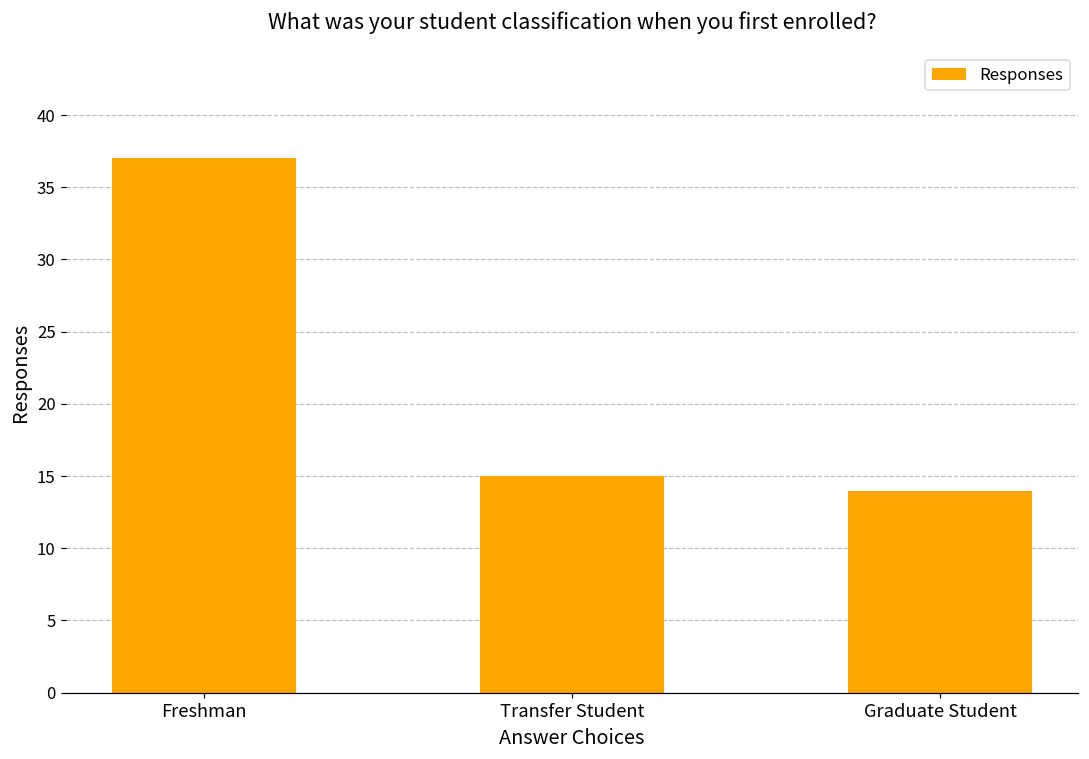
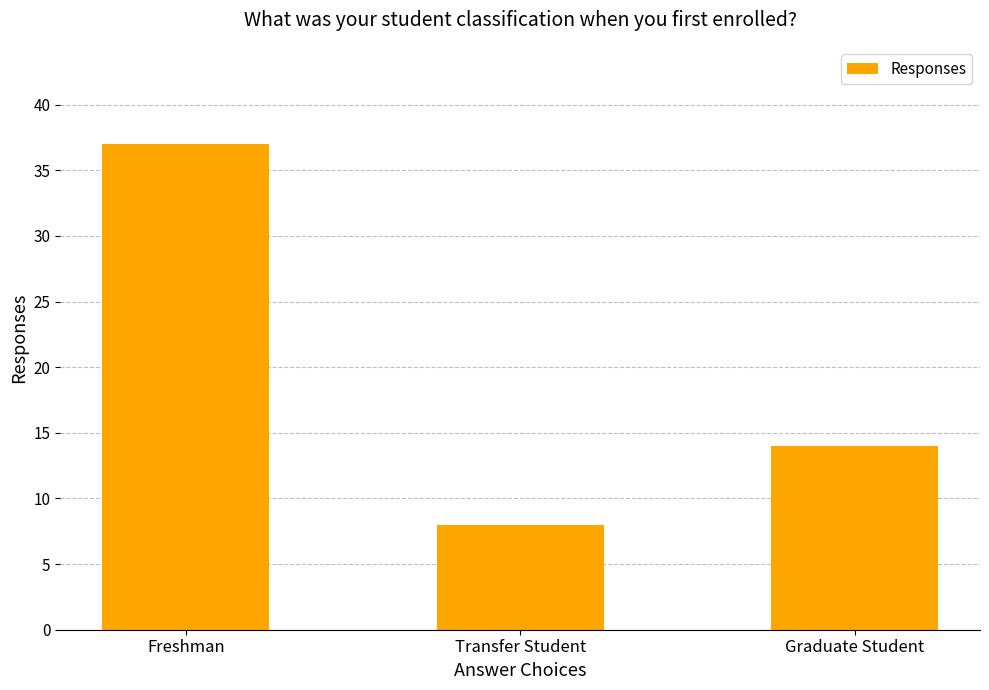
Transfer Student: 15 -> 8
